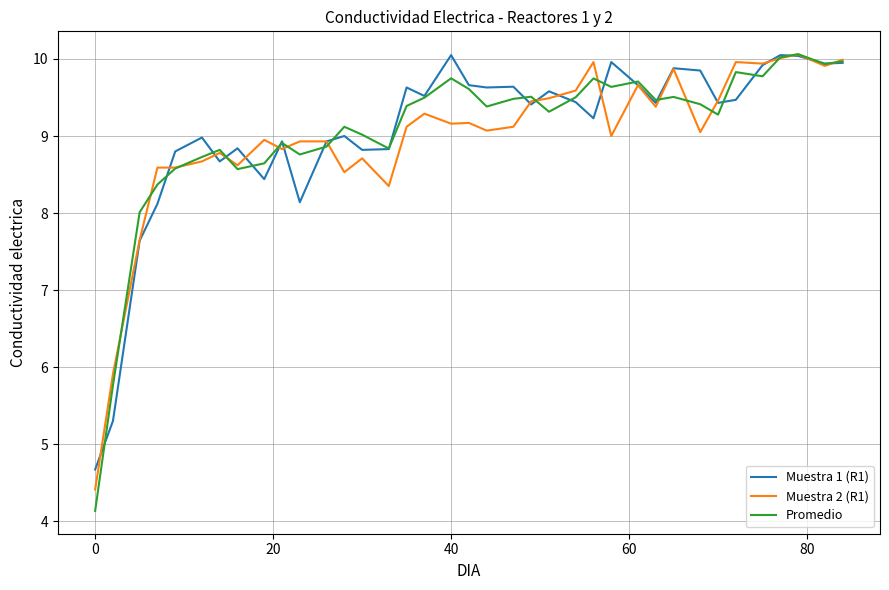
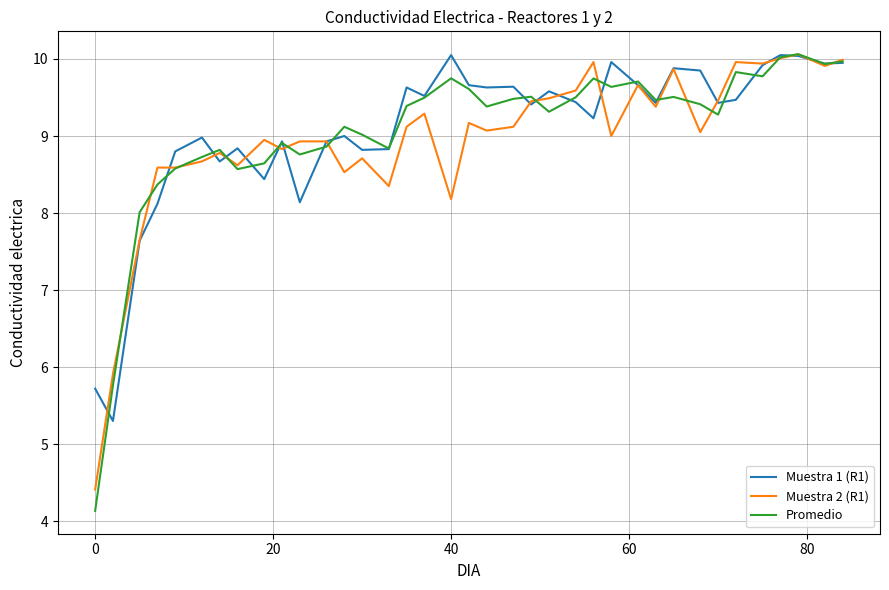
Muestra 1 (R1), 0: 4.7 -> 5.7
Muestra 2 (R1), 40: 9.2 -> 8.2
